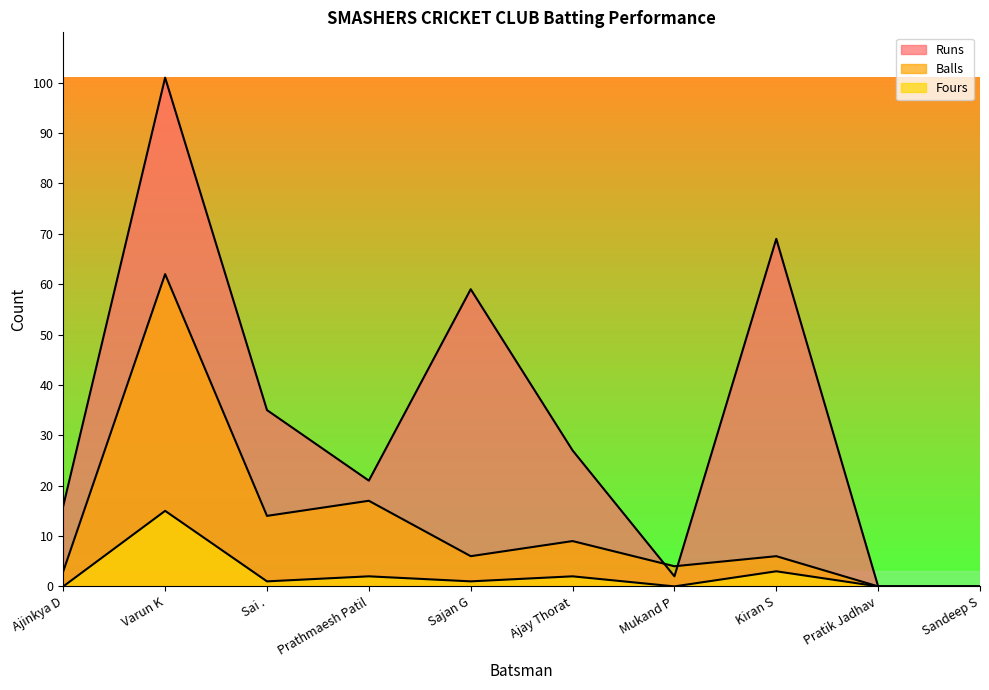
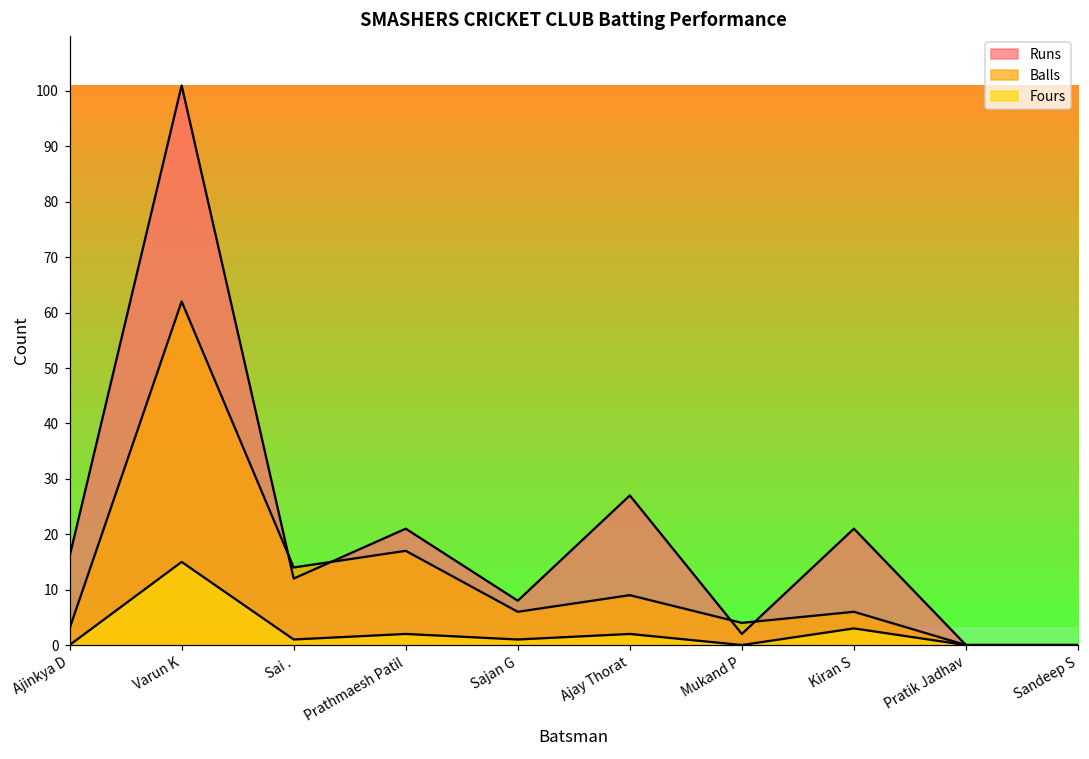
Runs, Sai .: 35 -> 12
Runs, Sajan G: 59 -> 8
Runs, Kiran S: 69 -> 21
